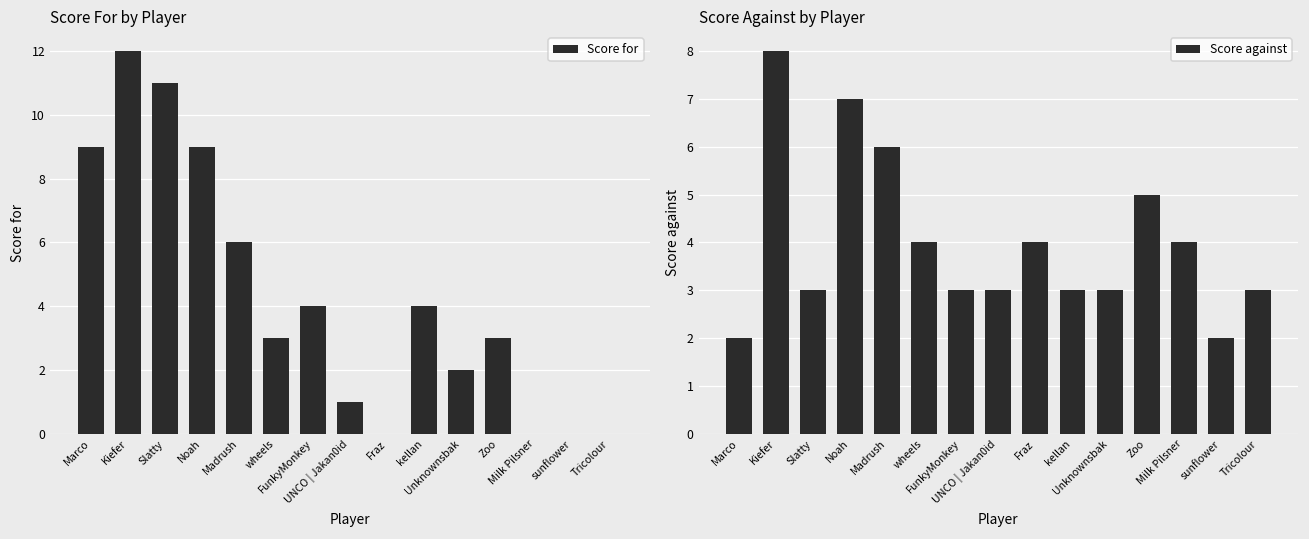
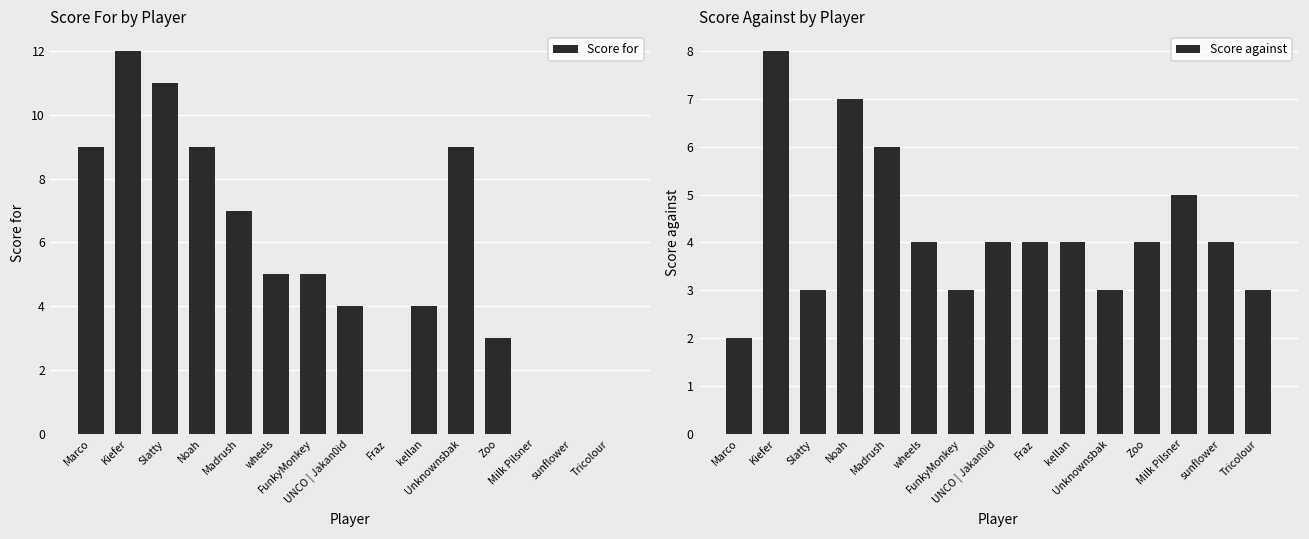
Score For by Player, Madrush: 6 -> 7
Score For by Player, wheels: 3 -> 5
Score For by Player, FunkyMonkey: 4 -> 5
Score For by Player, UNCO | Jakan0id: 1 -> 4
Score For by Player, Unknownsbak: 2 -> 9
Score Against by Player, UNCO | Jakan0id: 3 -> 4
Score Against by Player, kellan: 3 -> 4
Score Against by Player, Zoo: 5 -> 4
Score Against by Player, Milk Pilsner: 4 -> 5
Score Against by Player, sunflower: 2 -> 4
